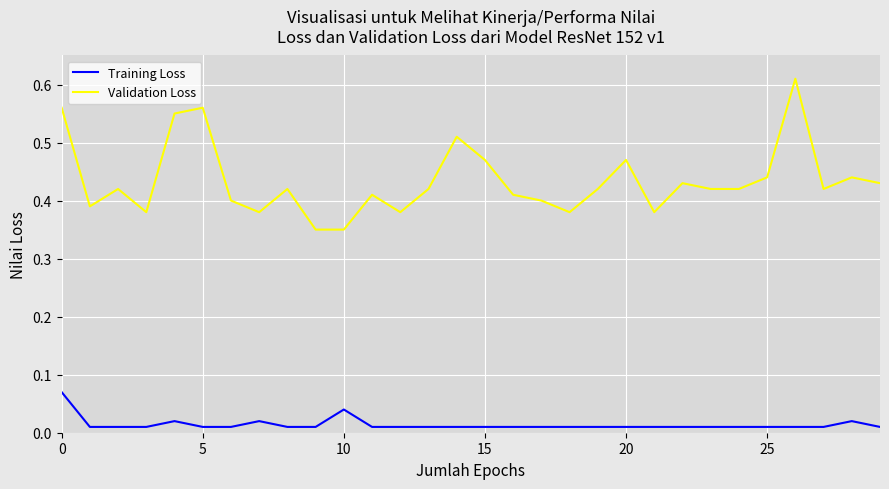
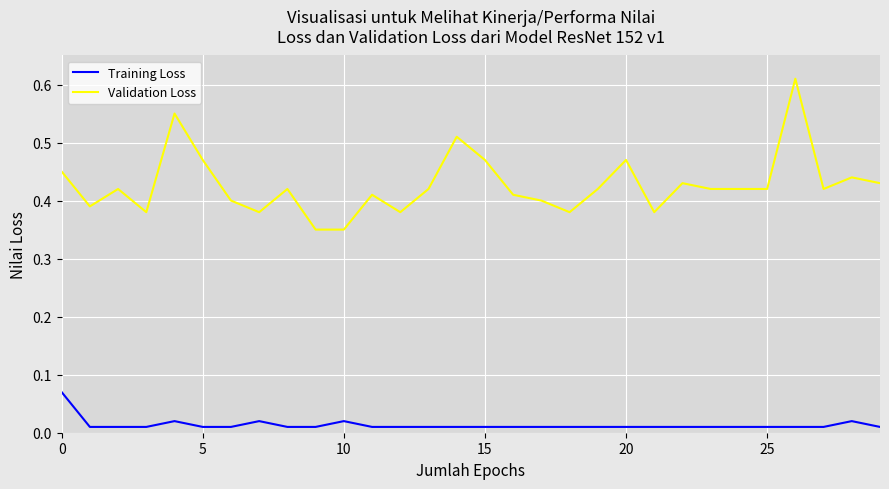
Validation Loss, 0: 0.56 -> 0.45
Validation Loss, 5: 0.56 -> 0.47
Training Loss, 10: 0.04 -> 0.02
Validation Loss, 25: 0.44 -> 0.42
